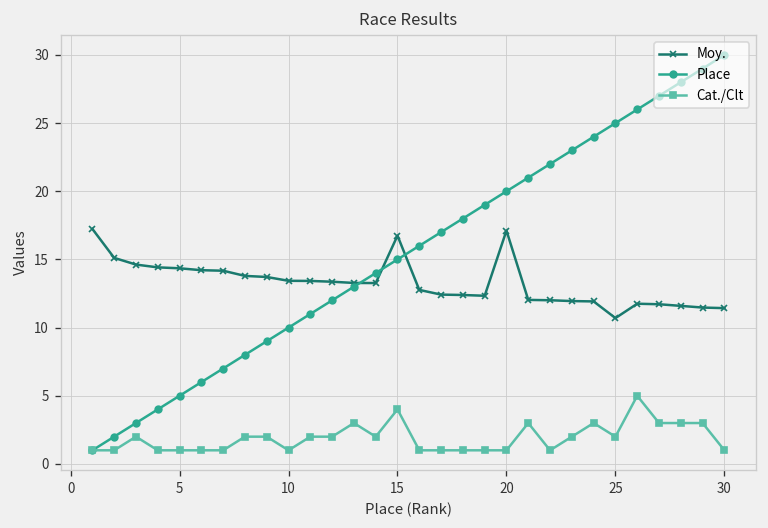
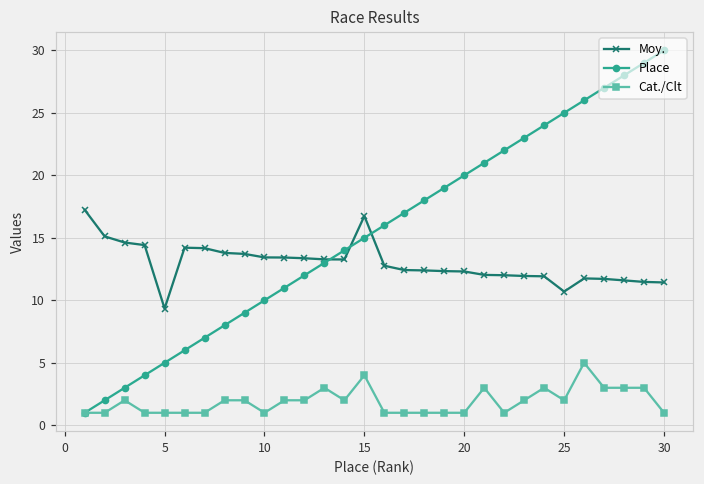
Moy., 5: 14.4 -> 9.3
Moy., 20: 17.1 -> 12.3
